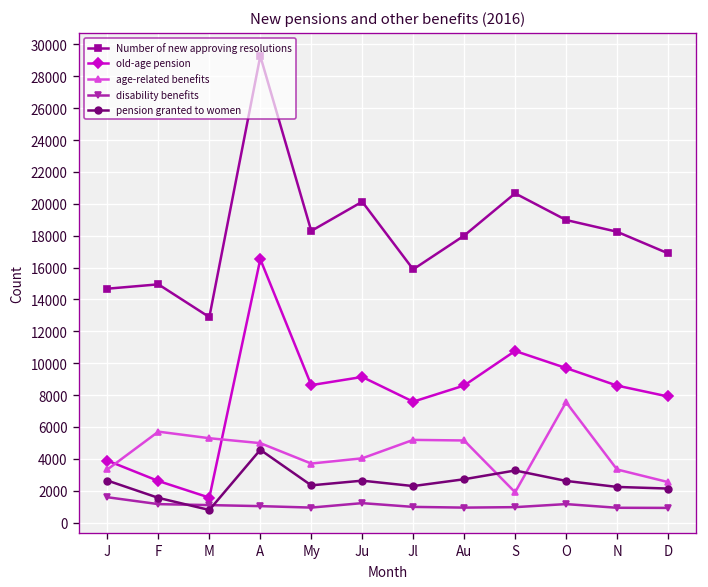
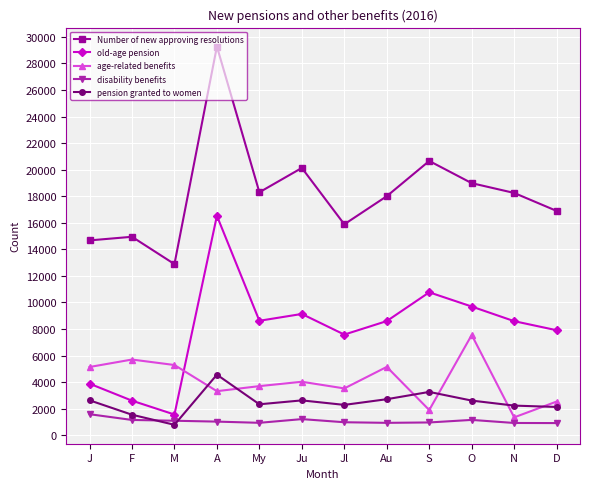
age-related benefits, J: 3300 -> 5100
age-related benefits, A: 5000 -> 3300
age-related benefits, Jl: 5200 -> 3500
age-related benefits, N: 3300 -> 1300
